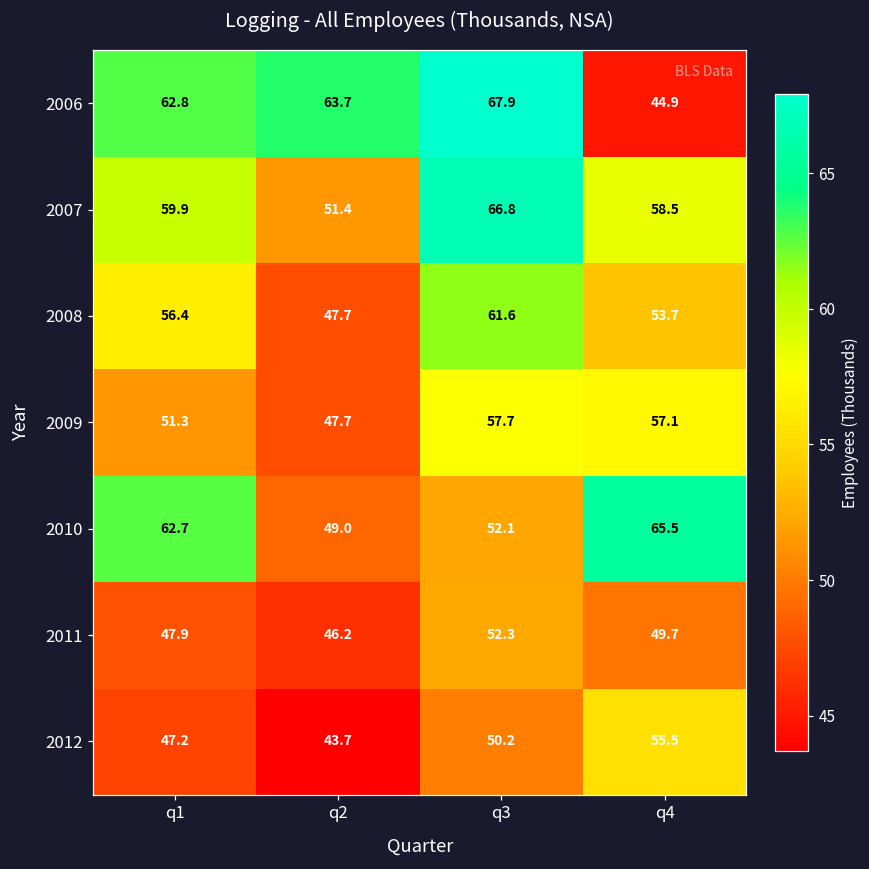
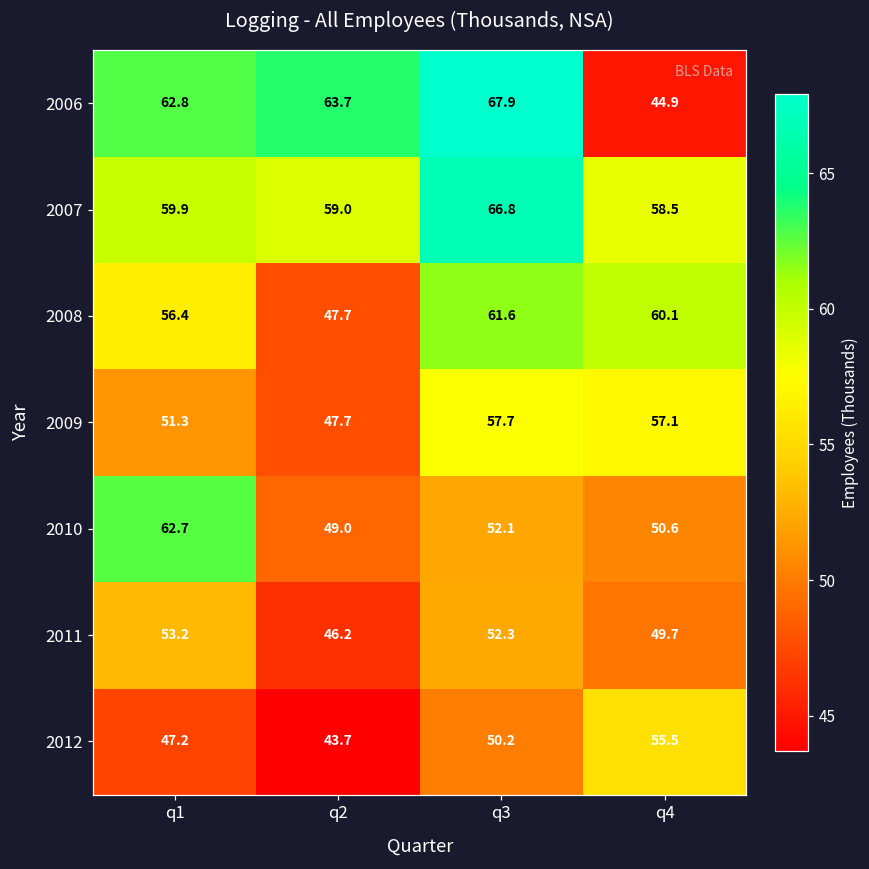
2007, q2: 51.4 -> 59.0
2008, q4: 53.7 -> 60.1
2010, q4: 65.5 -> 50.6
2011, q1: 47.9 -> 53.2
